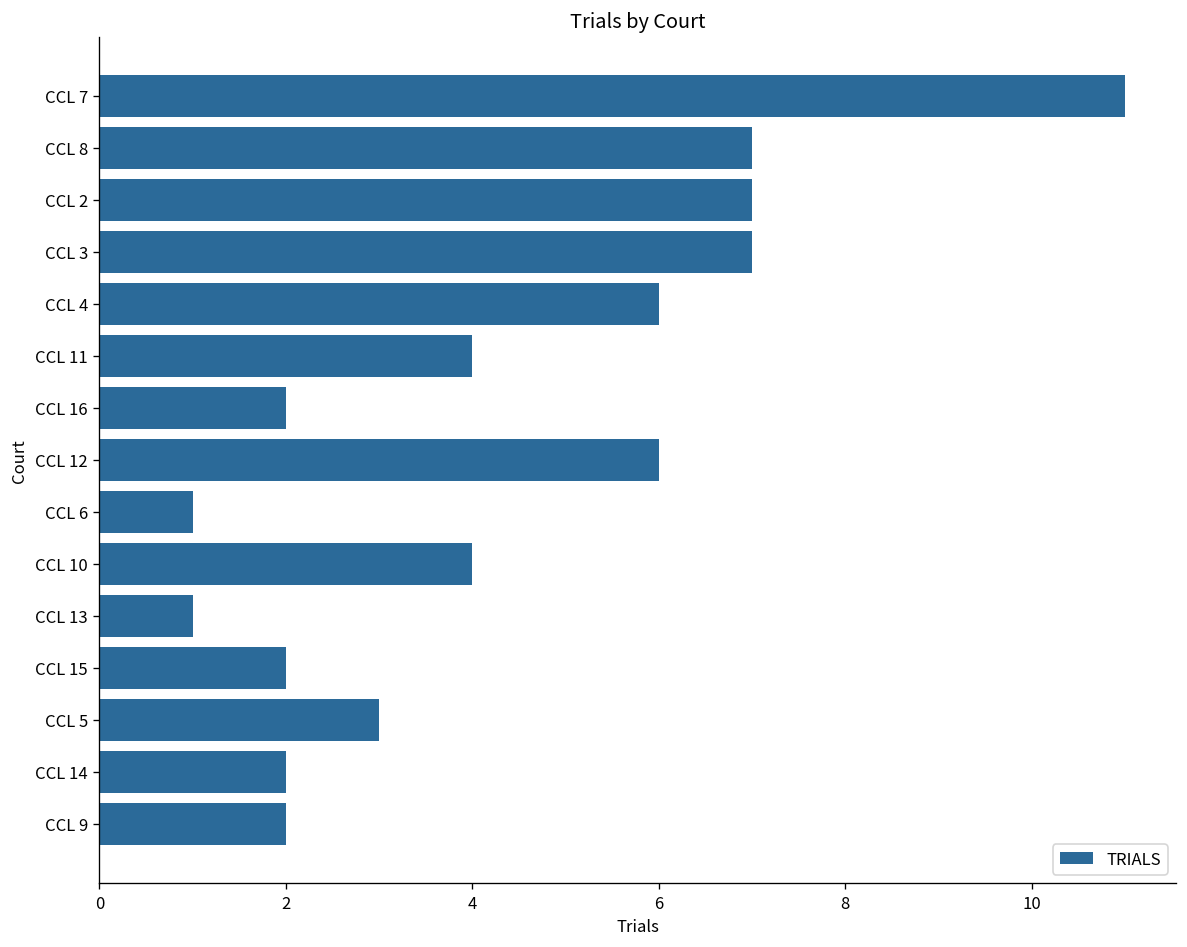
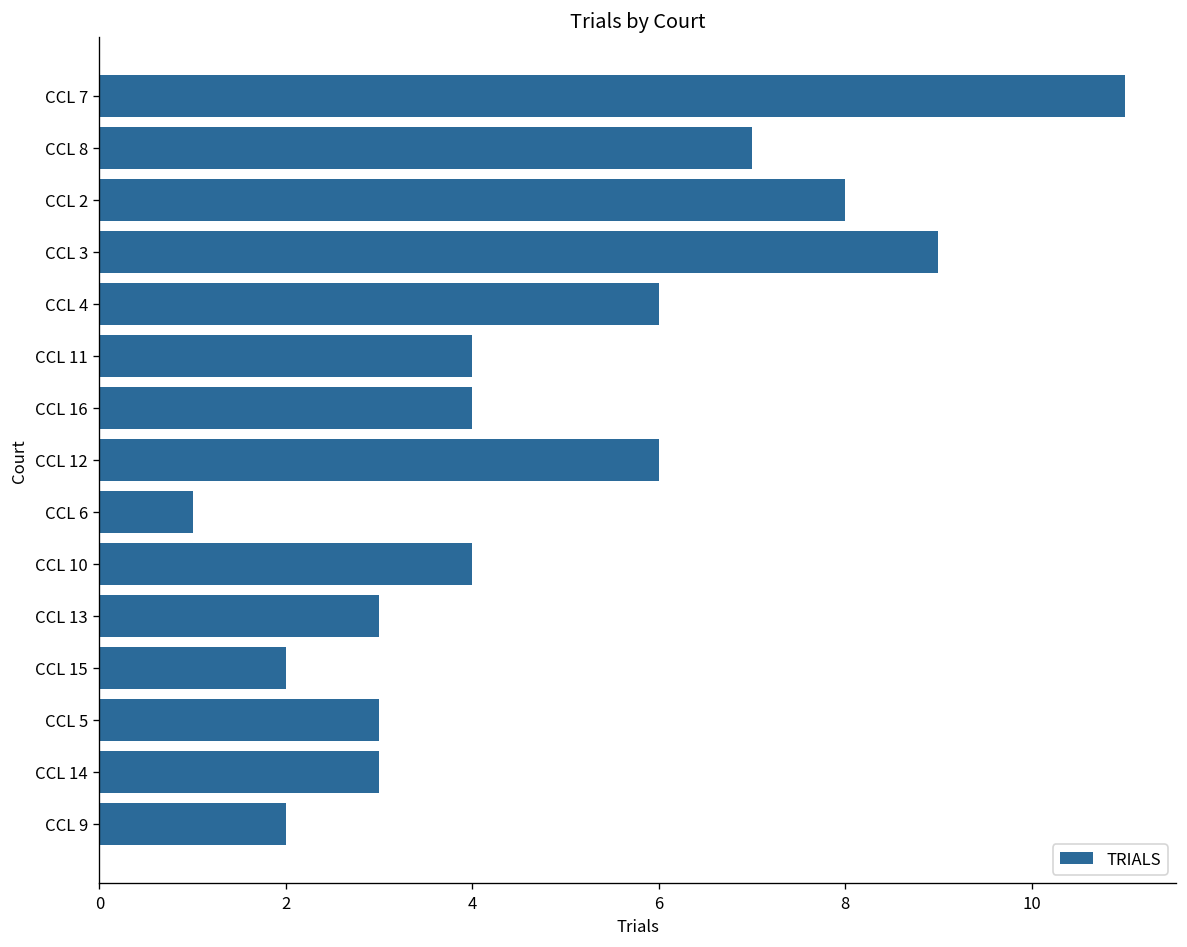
CCL 2: 7 -> 8
CCL 3: 7 -> 9
CCL 16: 2 -> 4
CCL 13: 1 -> 3
CCL 14: 2 -> 3
